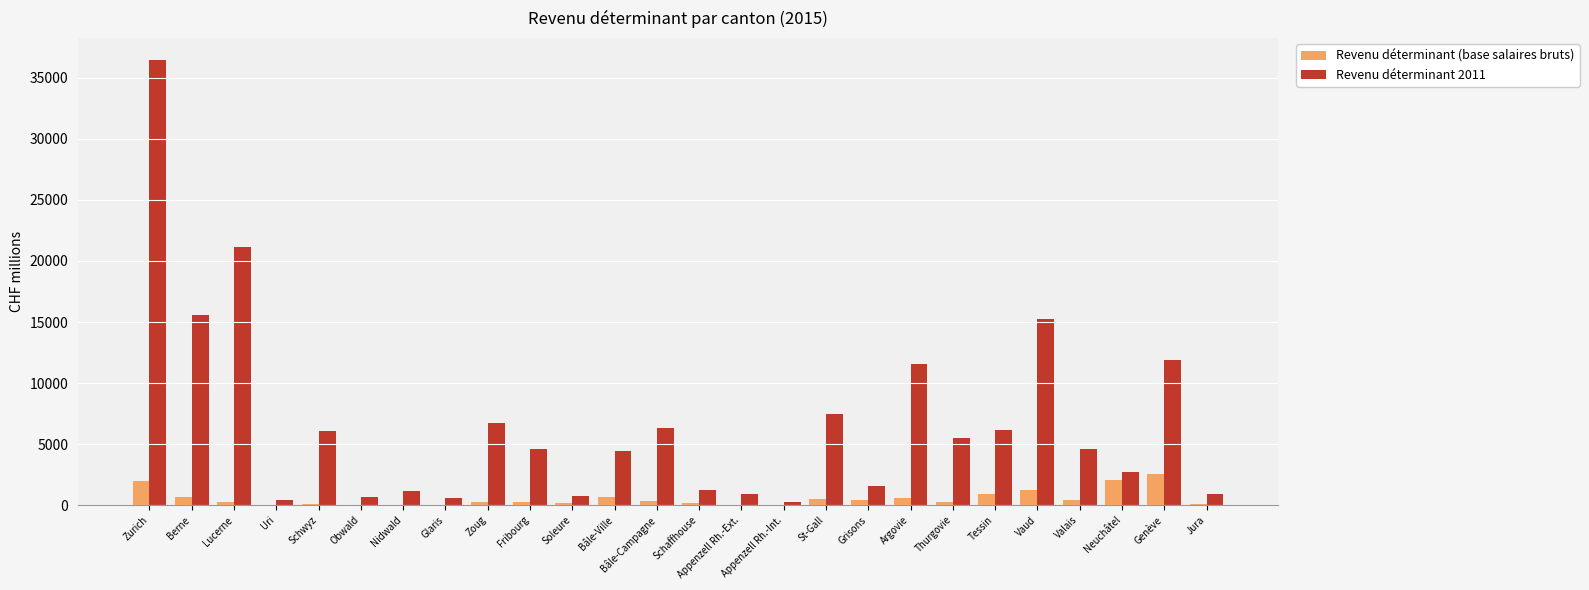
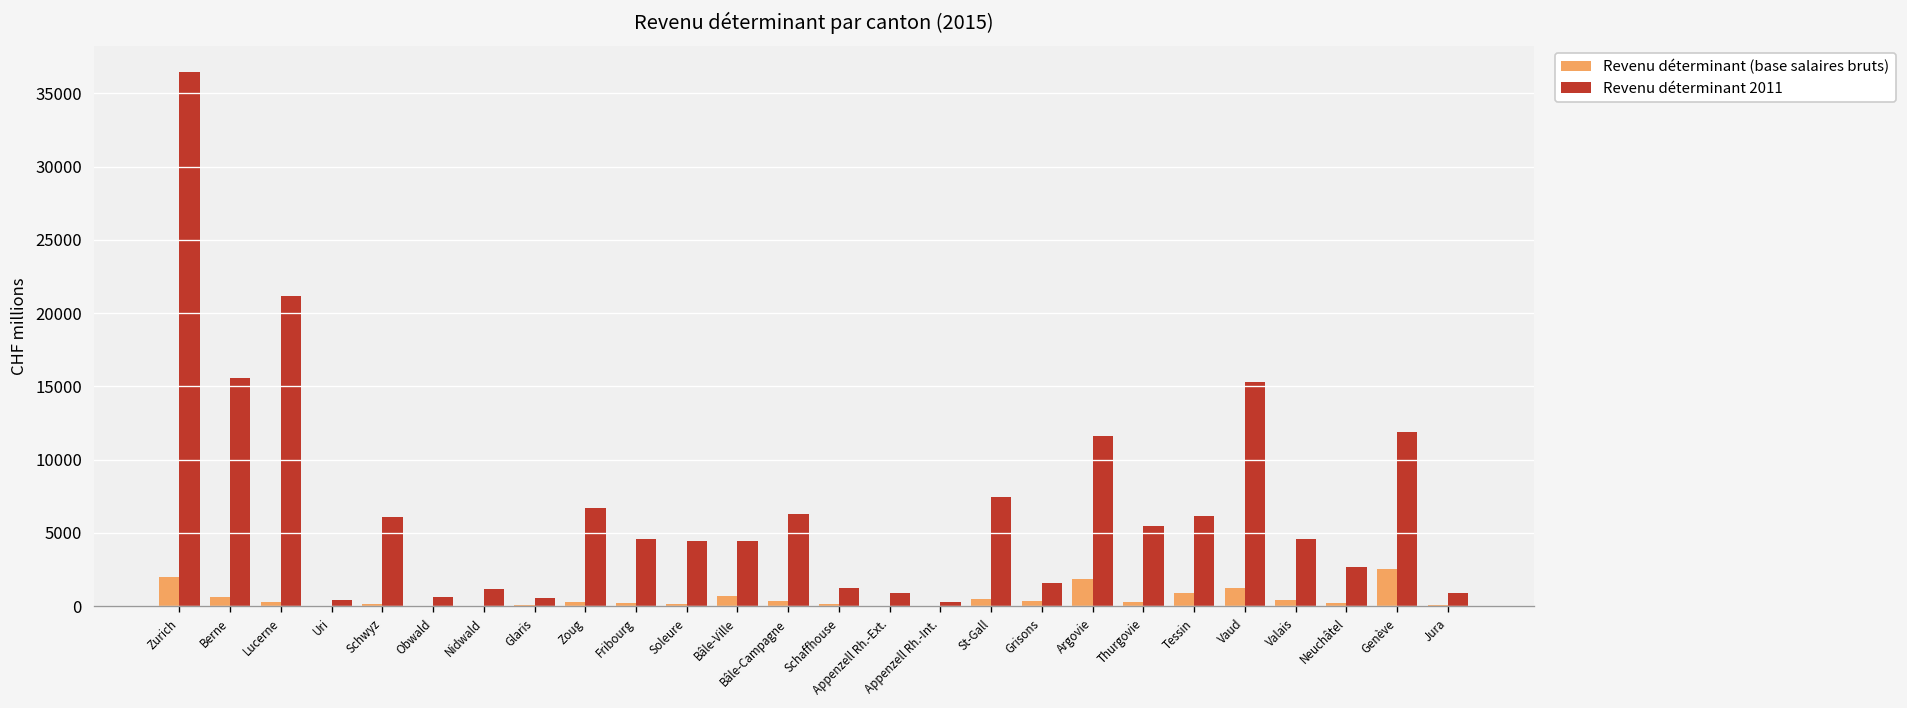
Revenu déterminant 2011, Soleure: 700 -> 4500
Revenu déterminant (base salaires bruts), Argovie: 600 -> 1800
Revenu déterminant (base salaires bruts), Neuchâtel: 2100 -> 200
